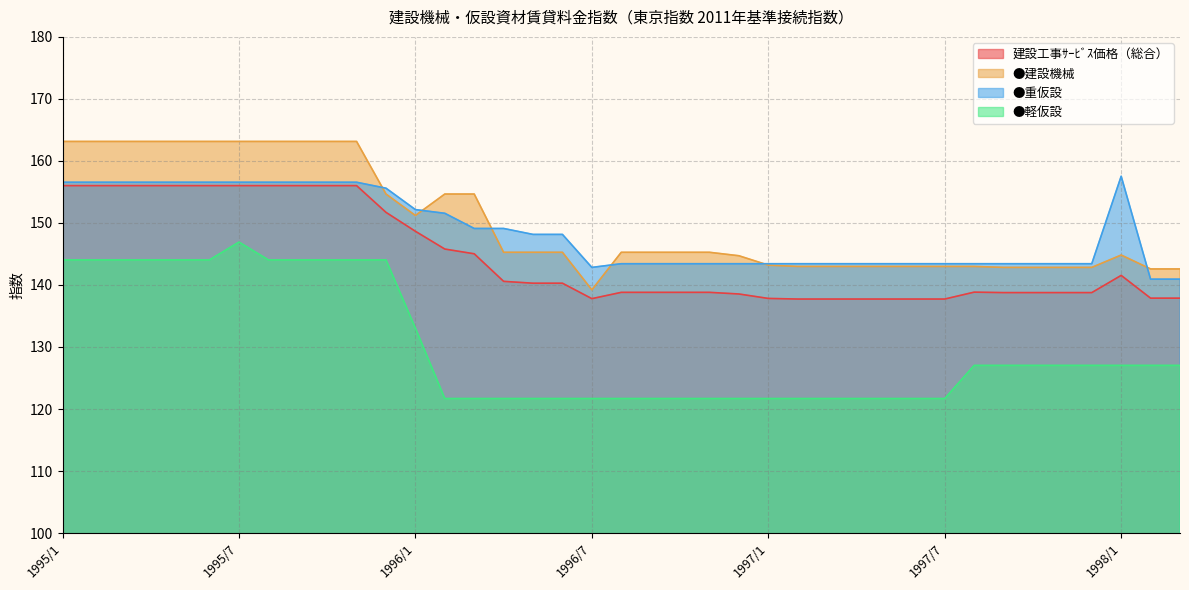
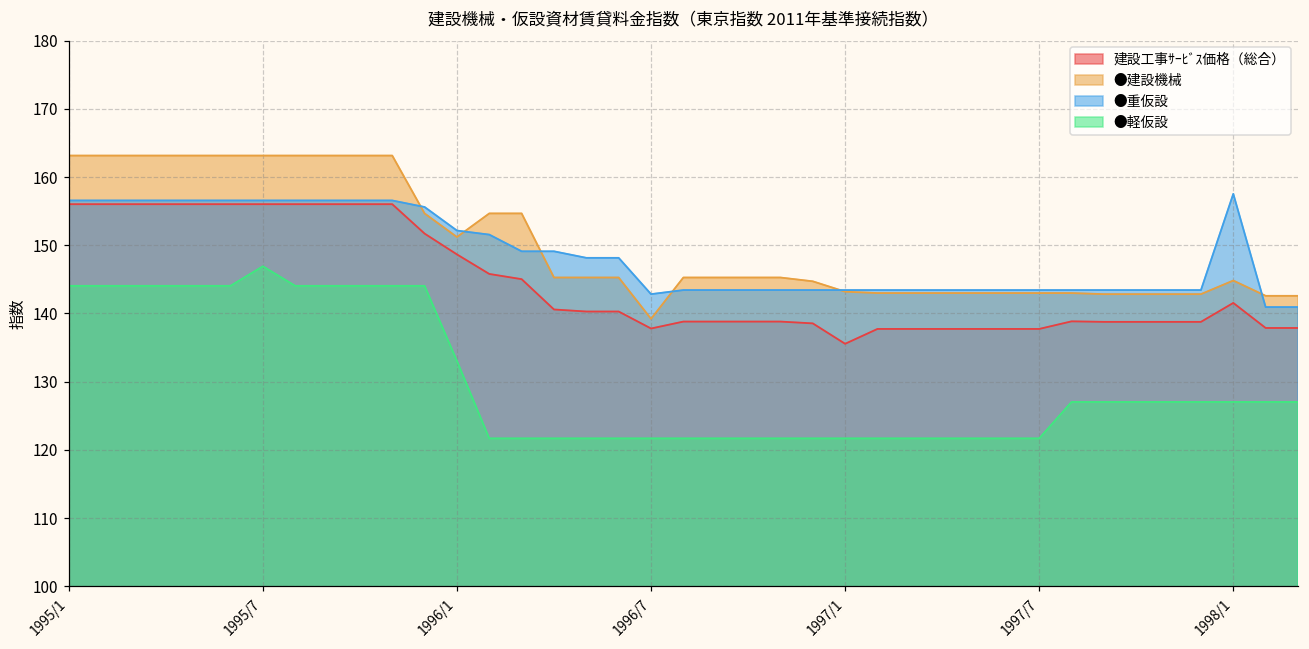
建設工事ｻｰﾋﾞｽ価格（総合）, 1997/1: 138 -> 136
